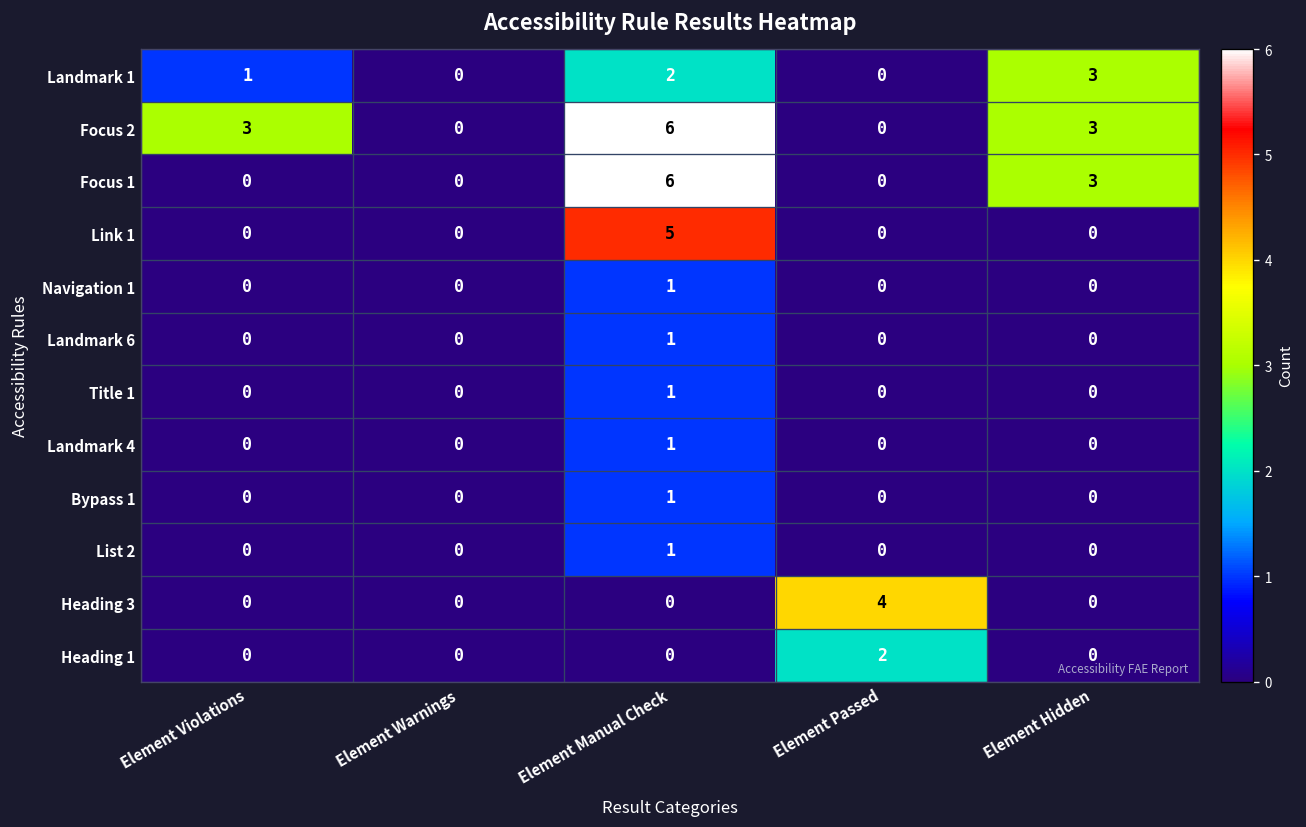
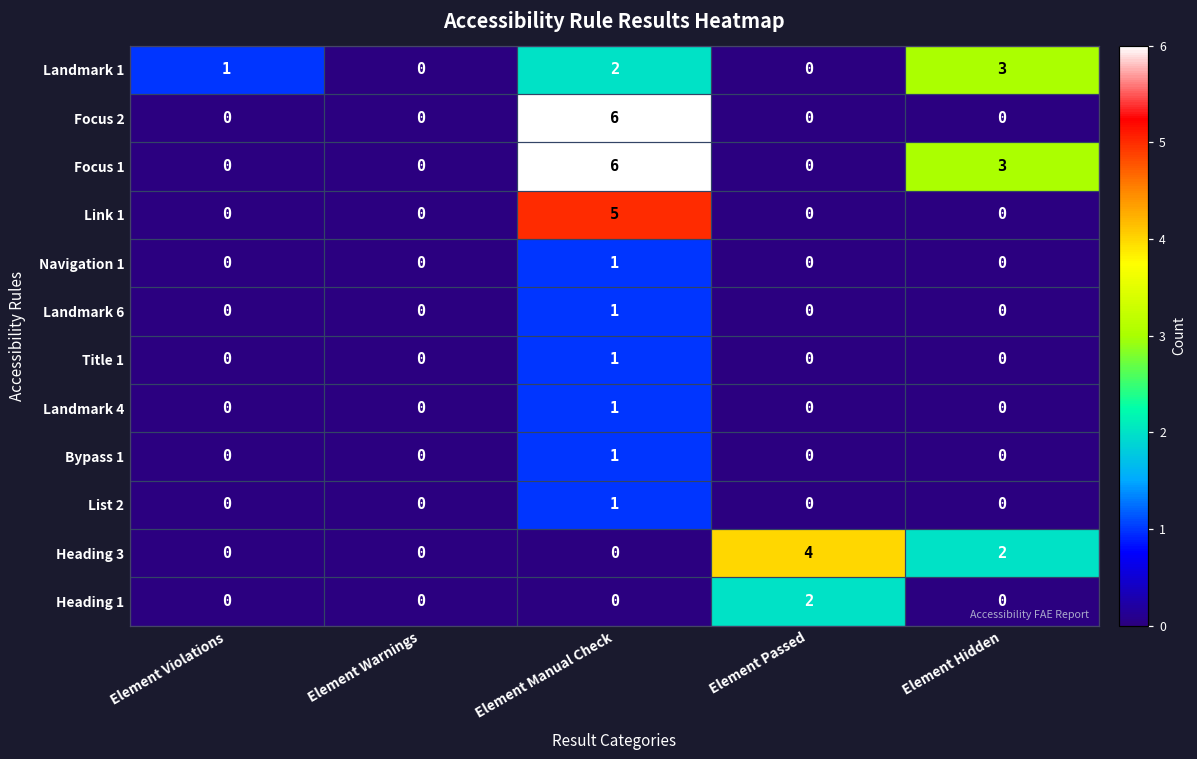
Focus 2, Element Violations: 3 -> 0
Focus 2, Element Hidden: 3 -> 0
Heading 3, Element Hidden: 0 -> 2
